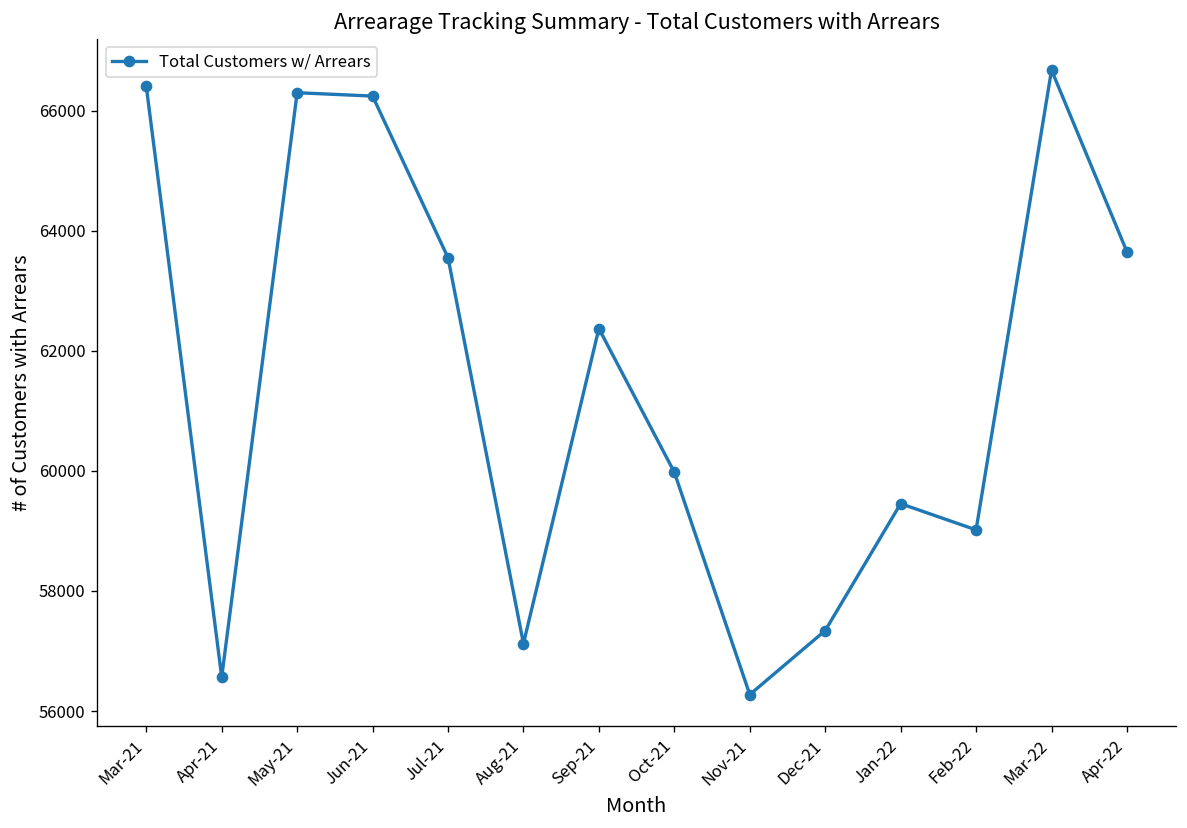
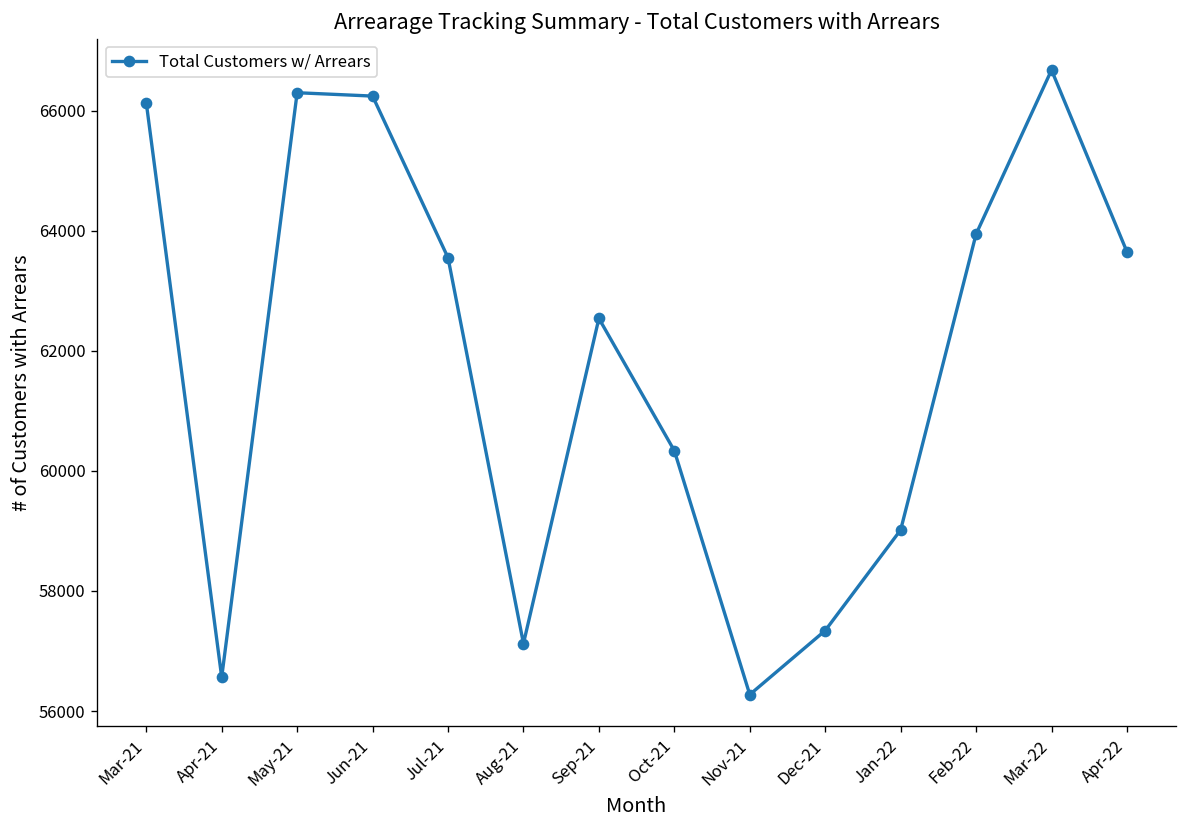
Mar-21: 66400 -> 66100
Sep-21: 62400 -> 62500
Oct-21: 60000 -> 60300
Jan-22: 59500 -> 59000
Feb-22: 59000 -> 63900
